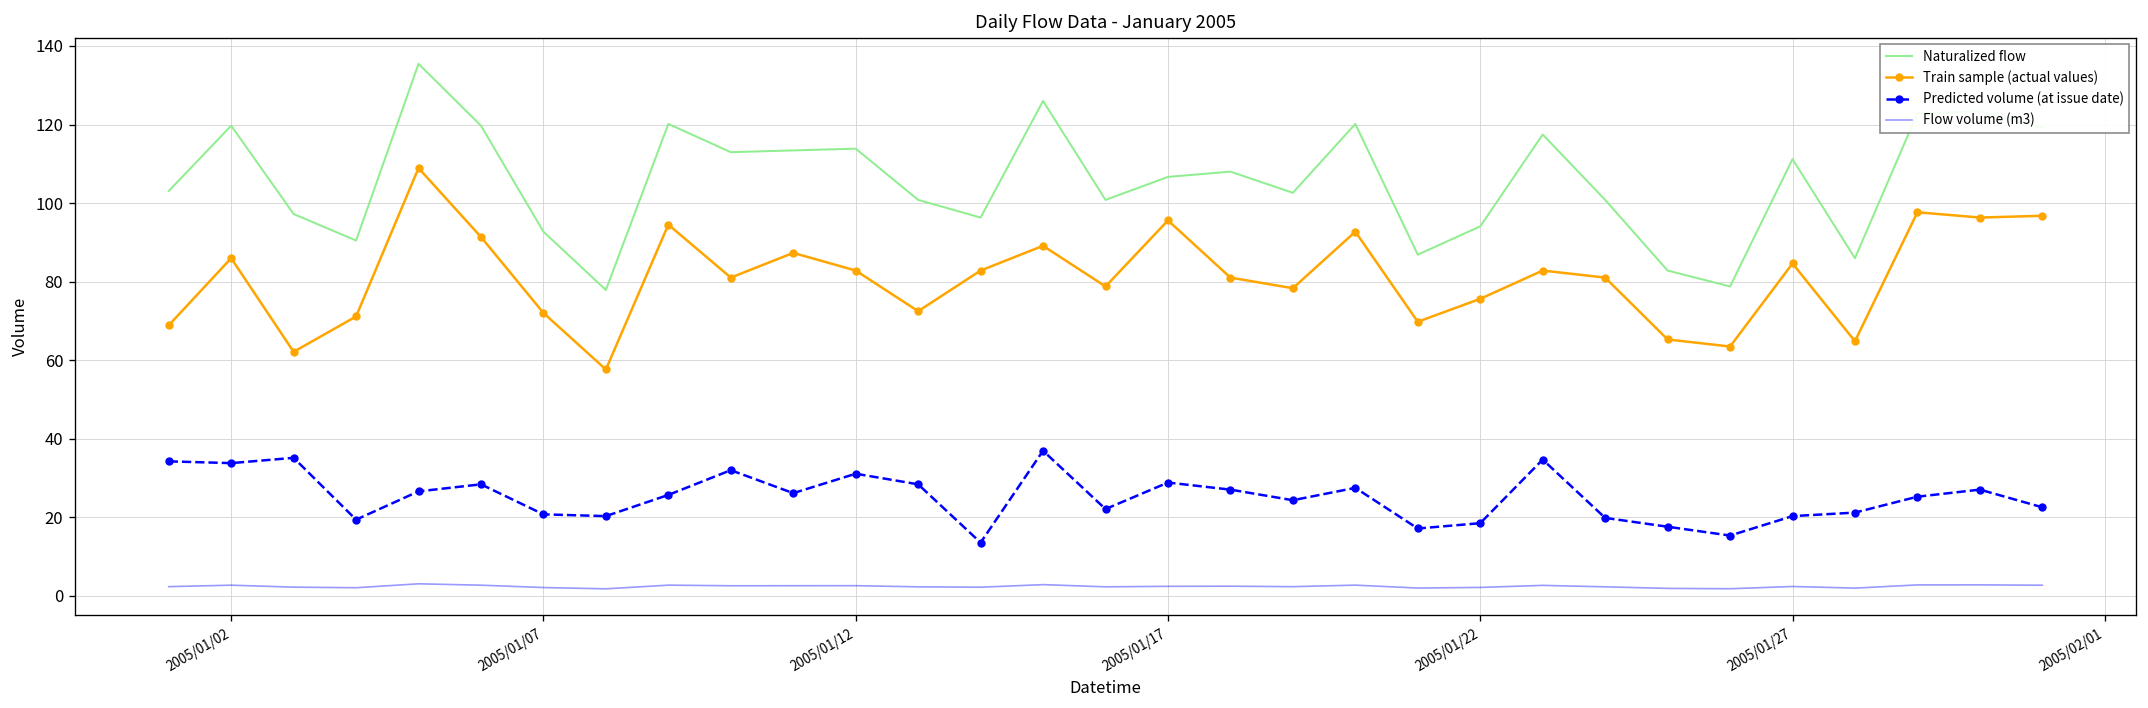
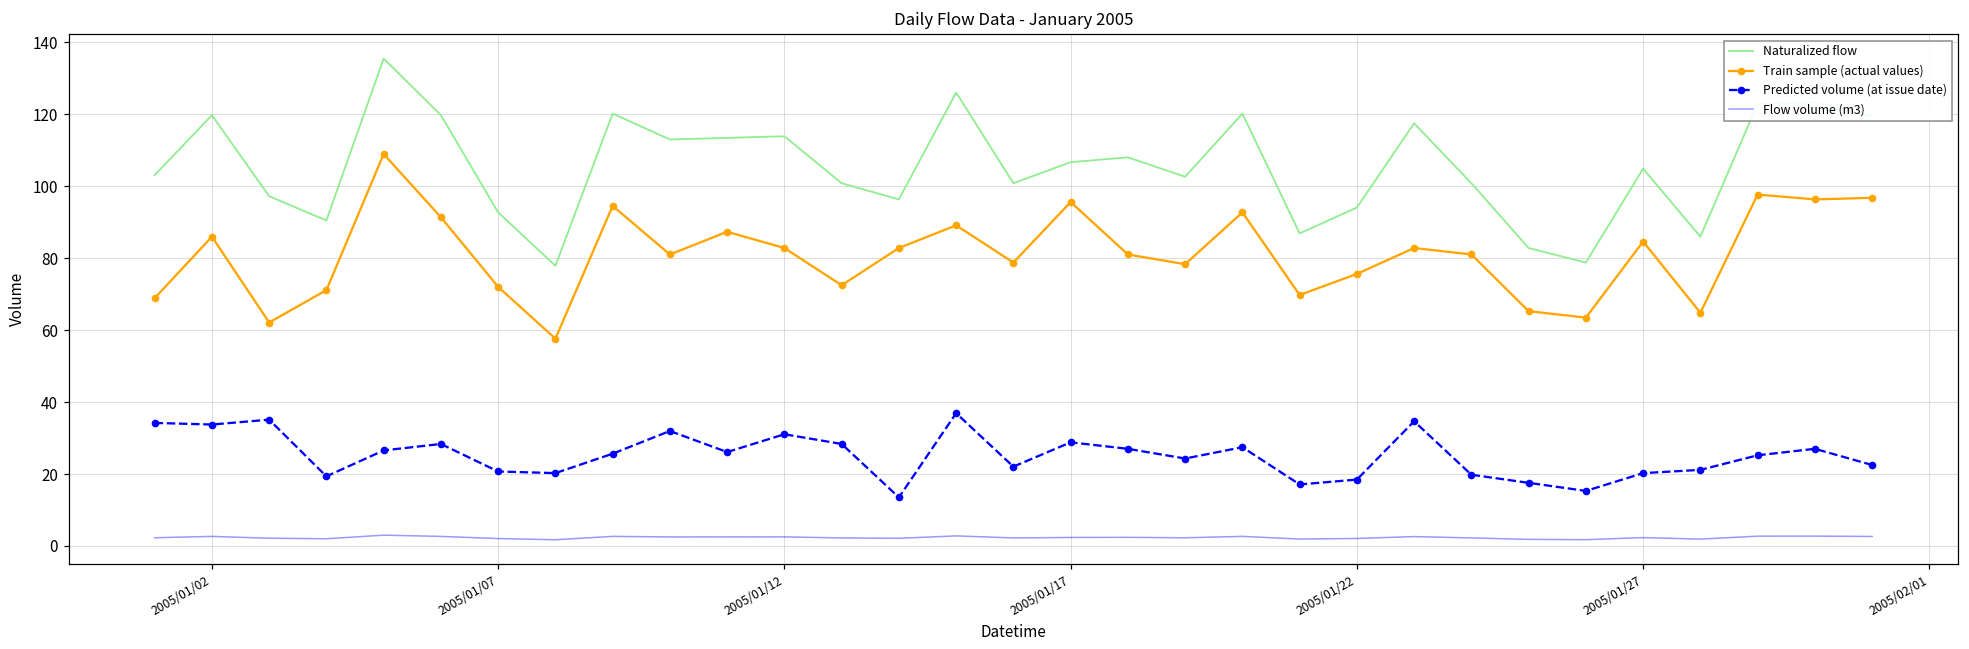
Naturalized flow, 2005/01/27: 111 -> 105
